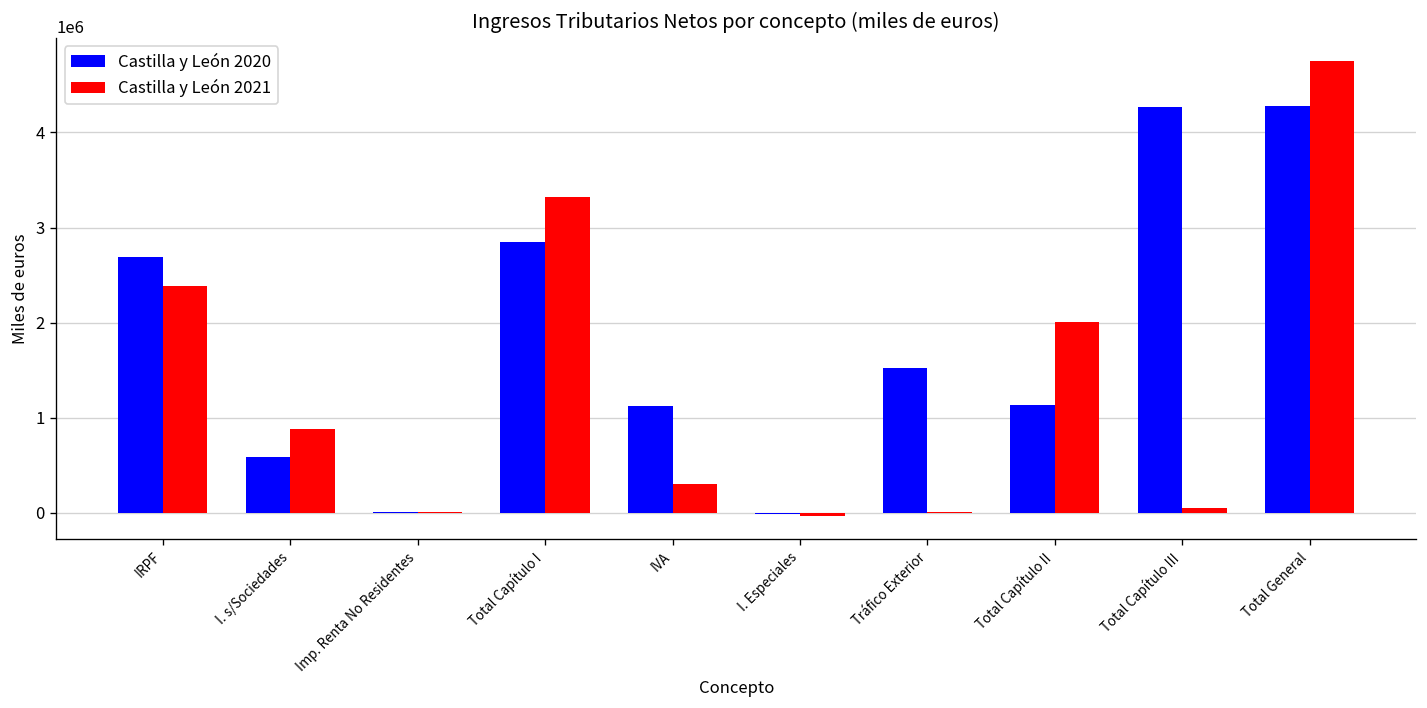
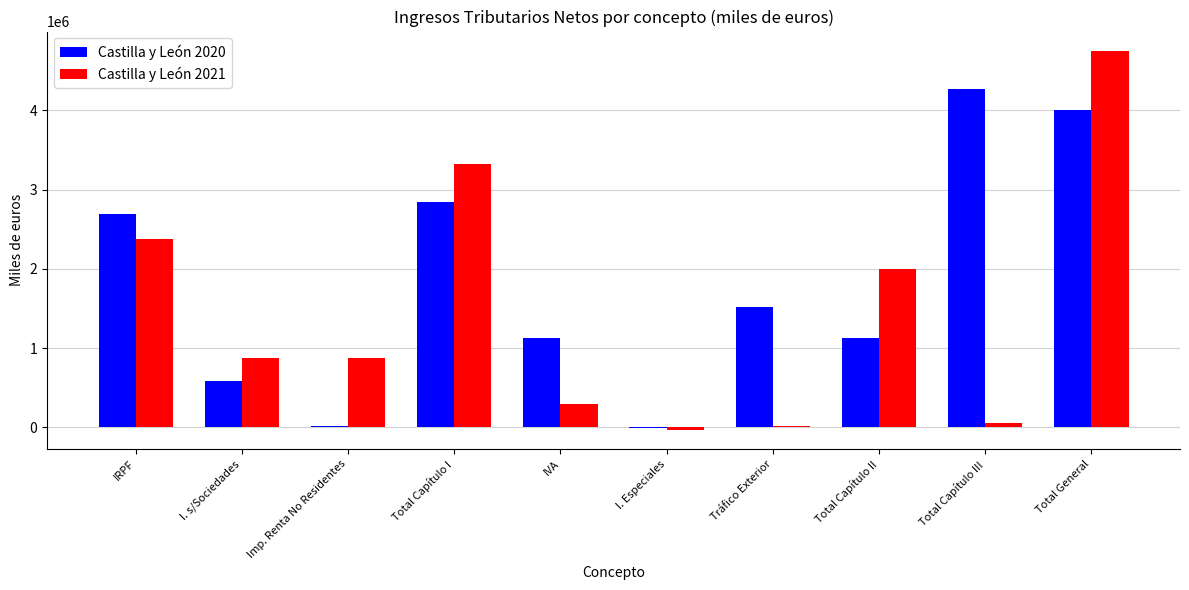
Castilla y León 2021, Imp. Renta No Residentes: 0 -> 900000
Castilla y León 2020, Total General: 4300000 -> 4000000
